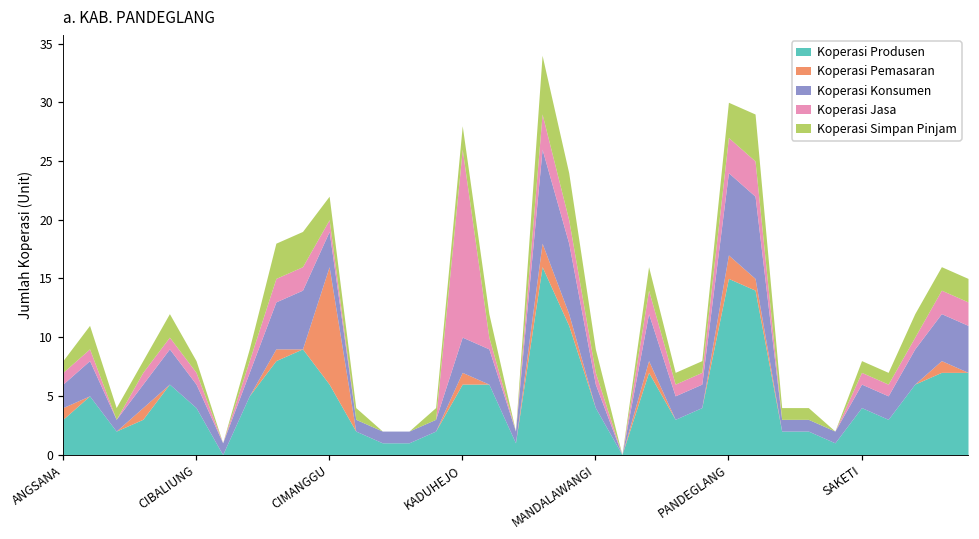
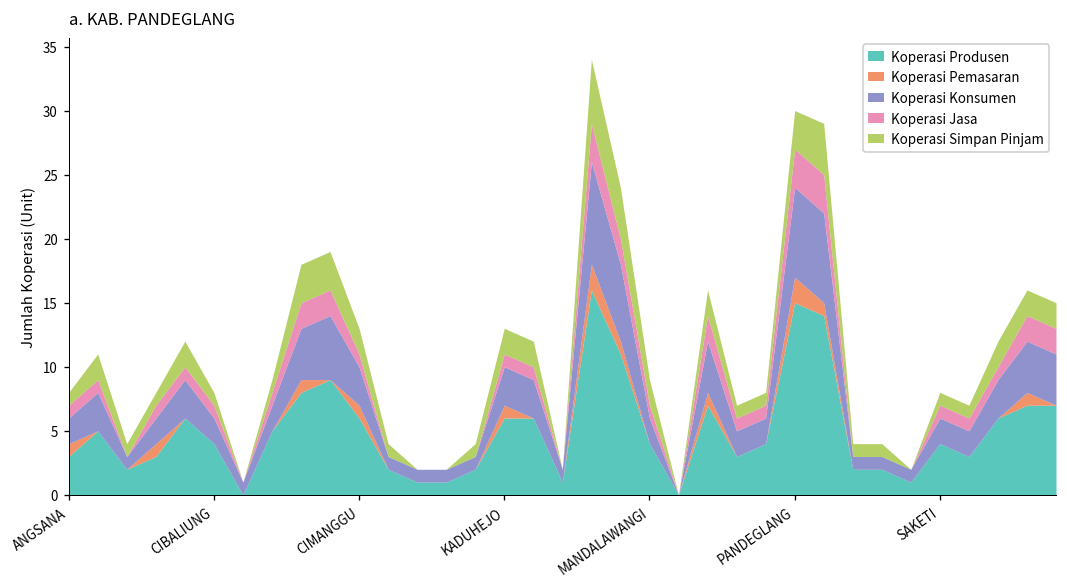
Koperasi Pemasaran, CIMANGGU: 10 -> 1
Koperasi Jasa, KADUHEJO: 16 -> 1
